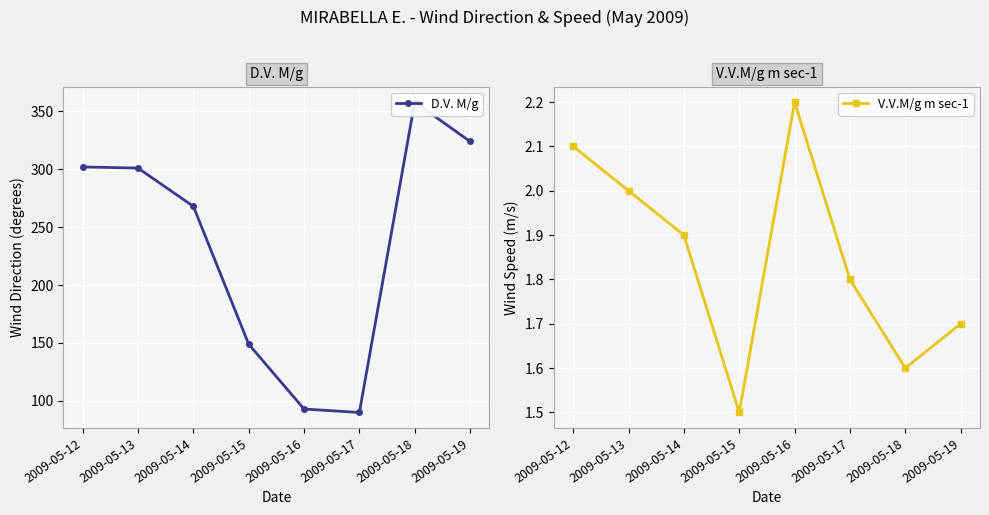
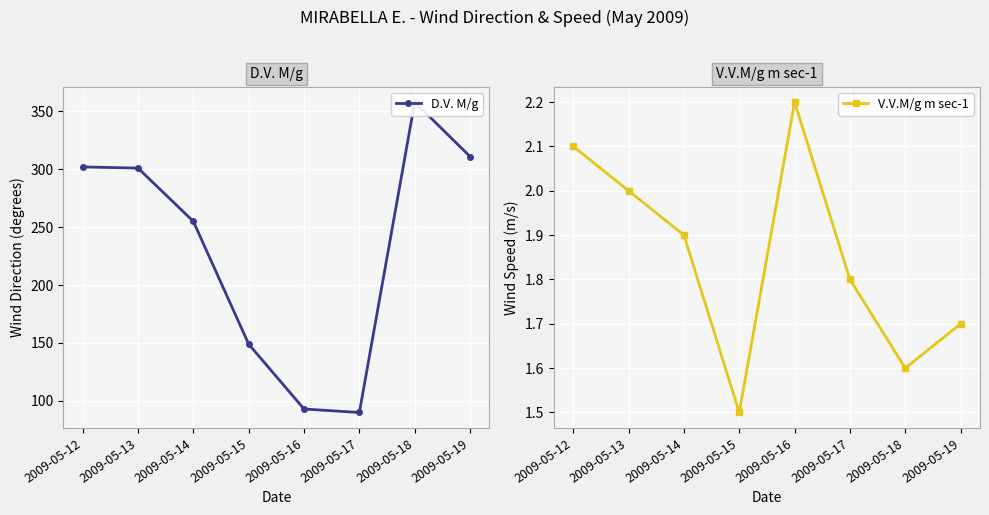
D.V. M/g, 2009-05-14: 268 -> 255
D.V. M/g, 2009-05-19: 324 -> 311
